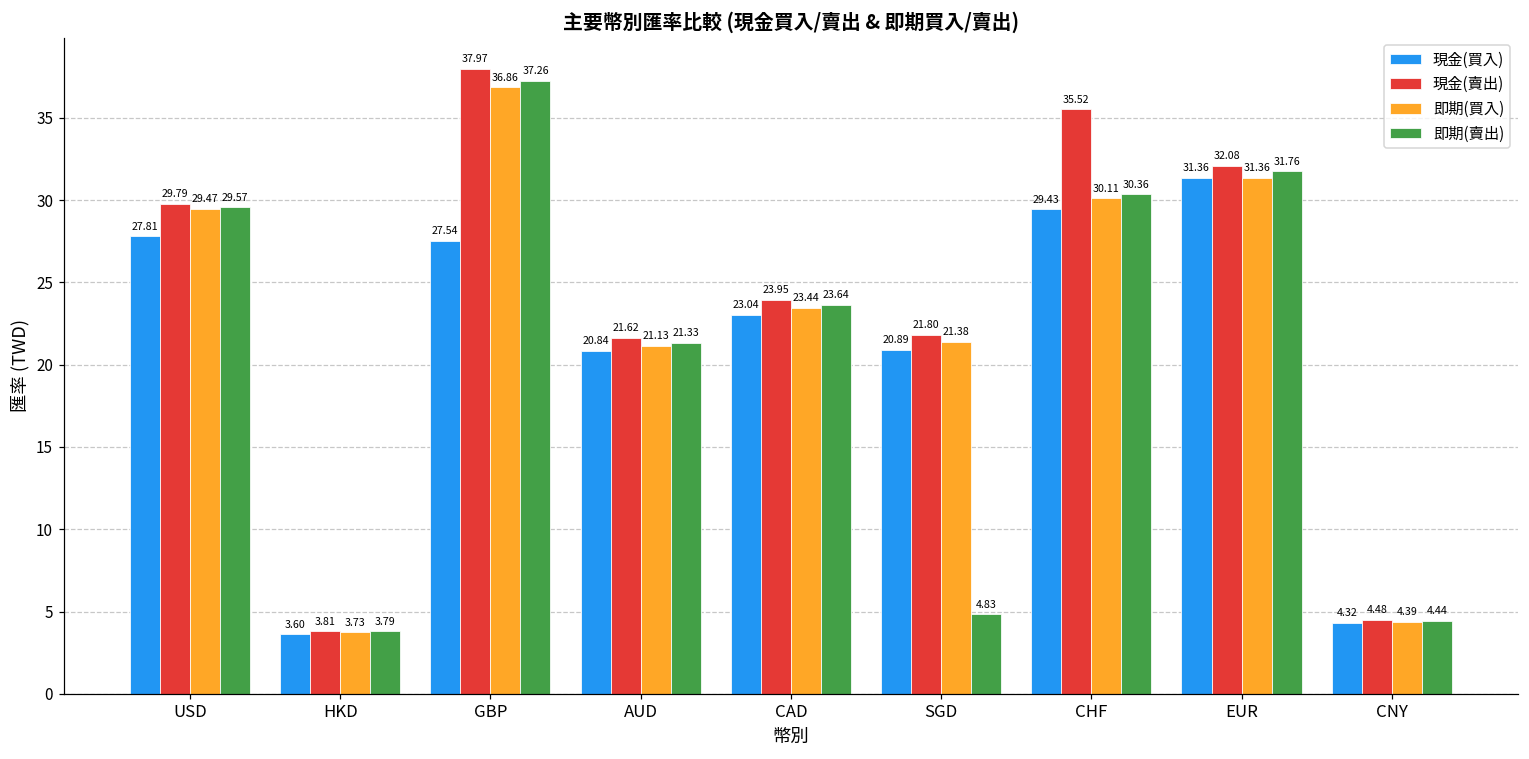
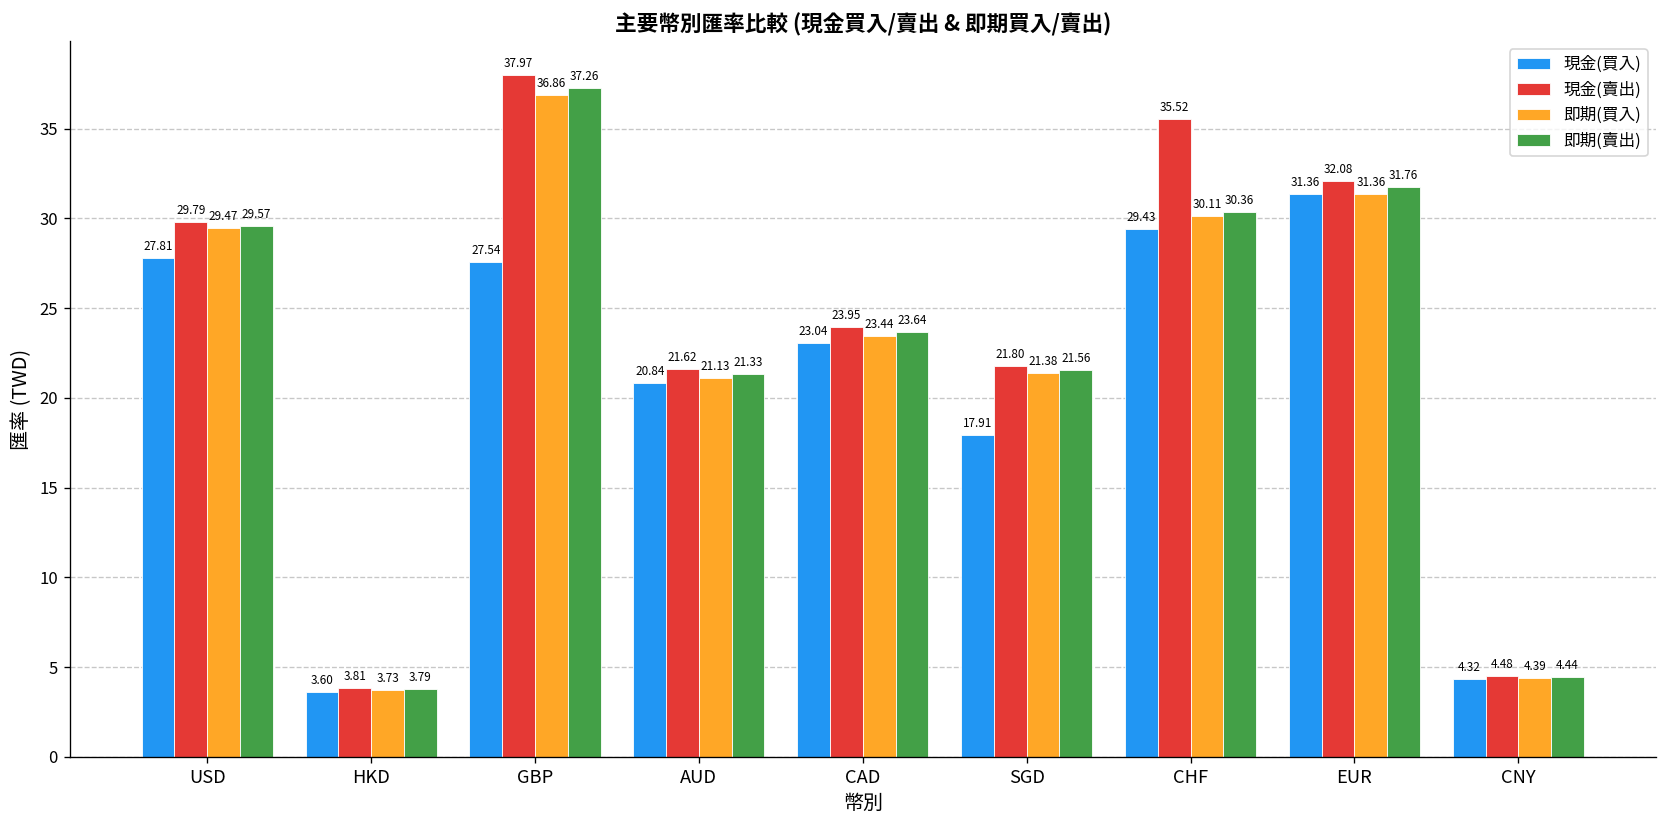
現金(買入), SGD: 20.89 -> 17.91
即期(賣出), SGD: 4.83 -> 21.56
